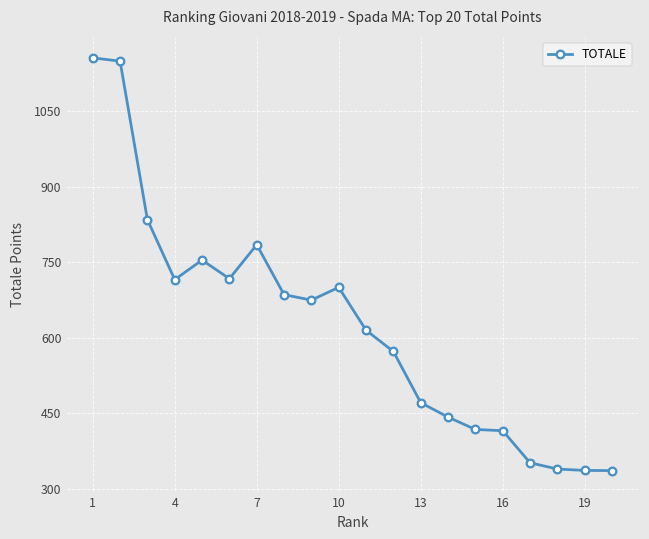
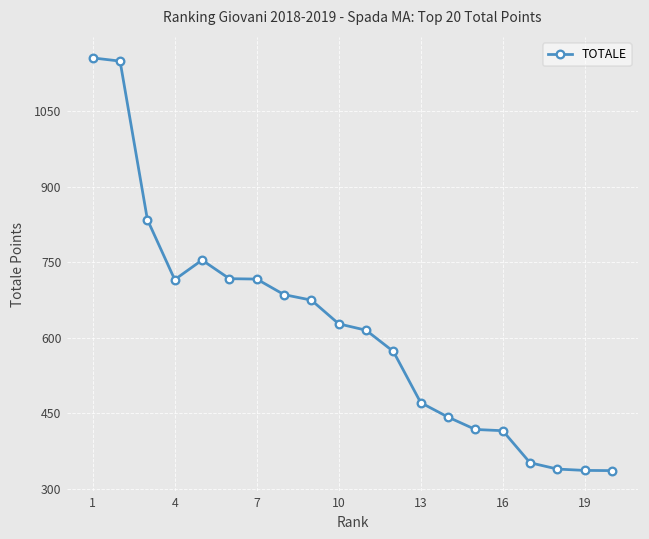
7: 790 -> 720
10: 700 -> 630
